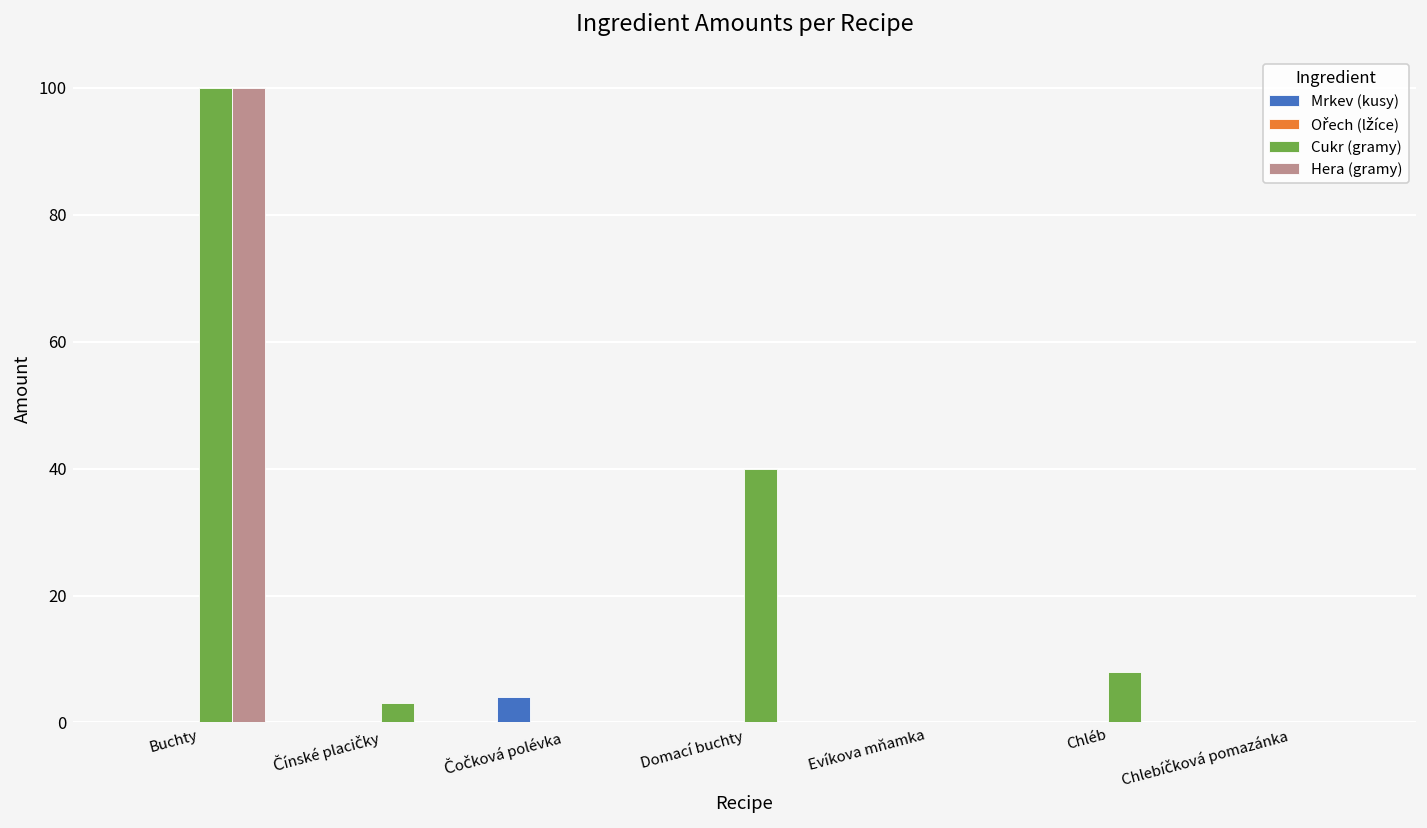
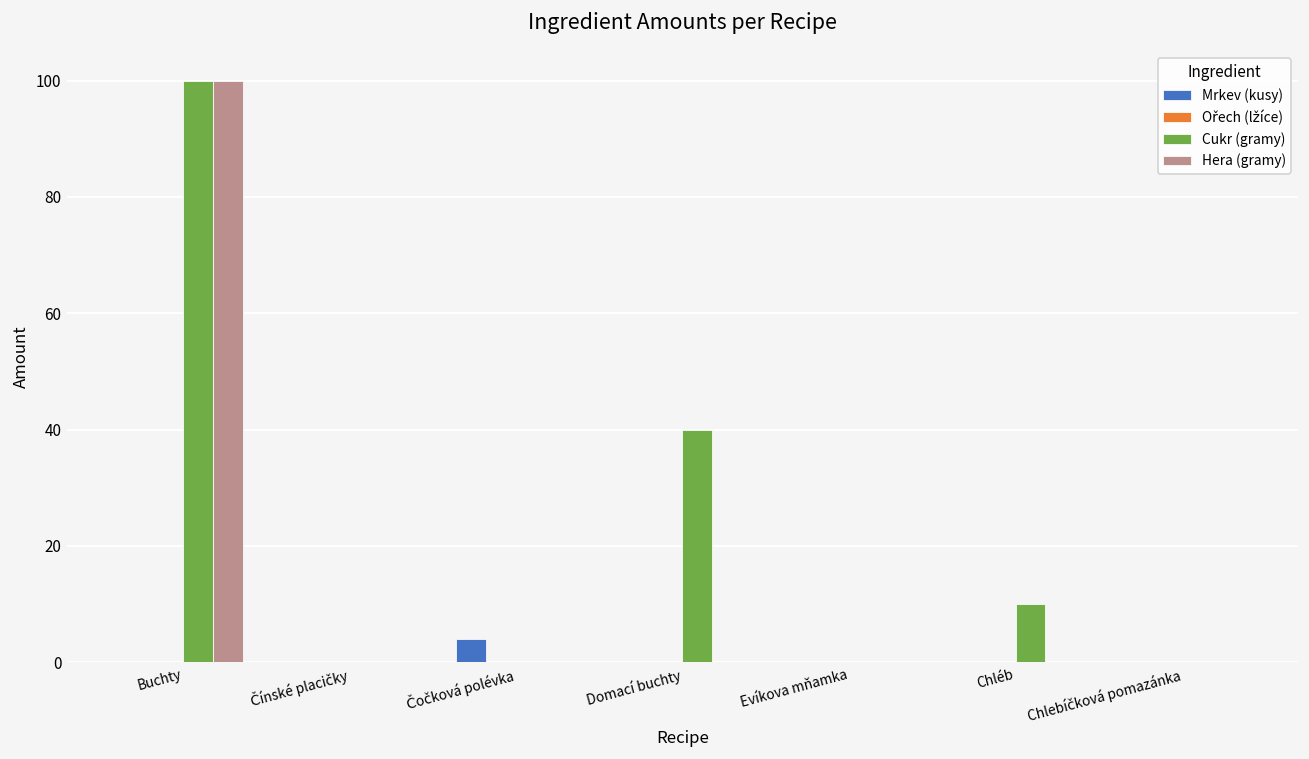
Cukr (gramy), Čínské placičky: 3 -> 0
Cukr (gramy), Chléb: 8 -> 10
